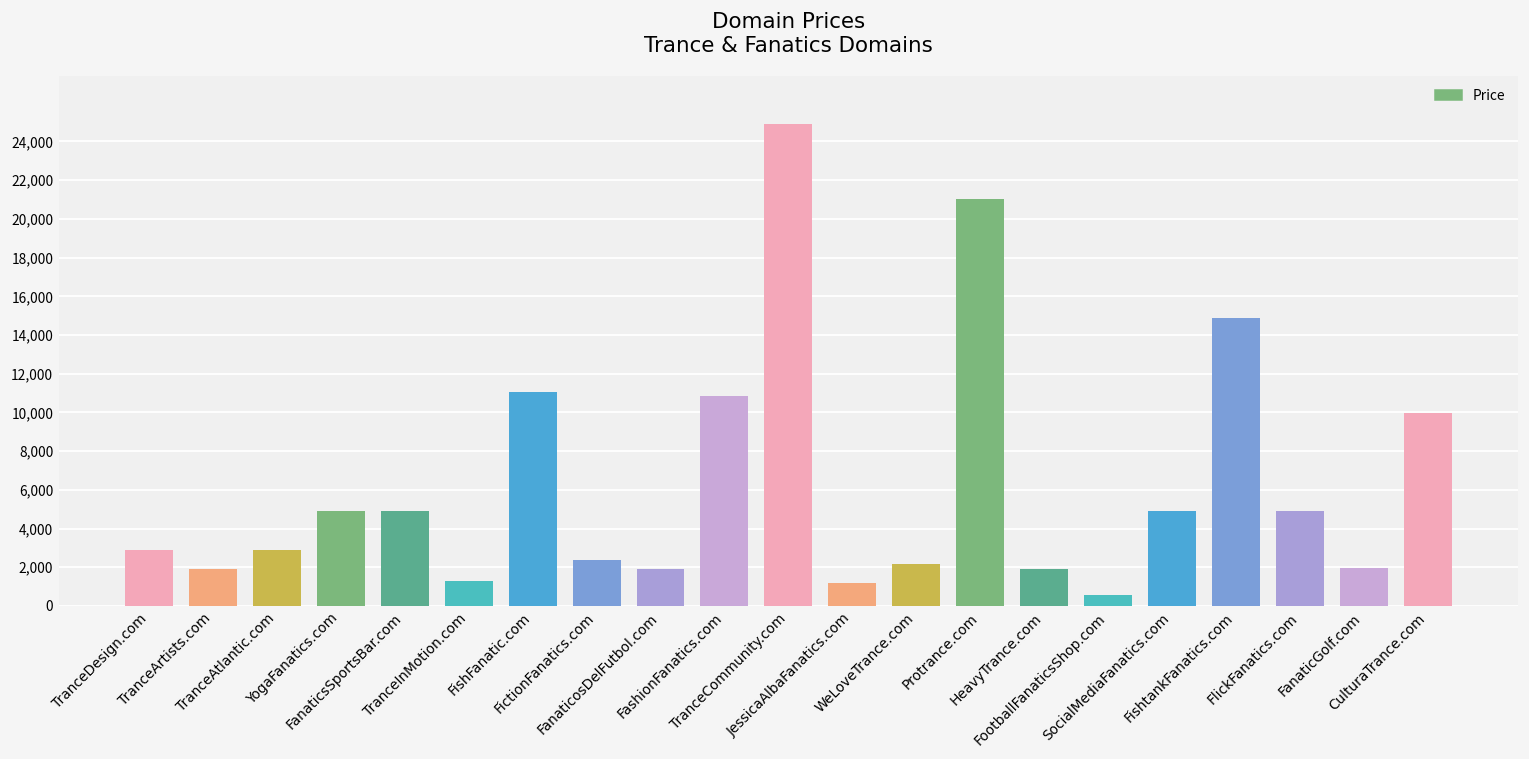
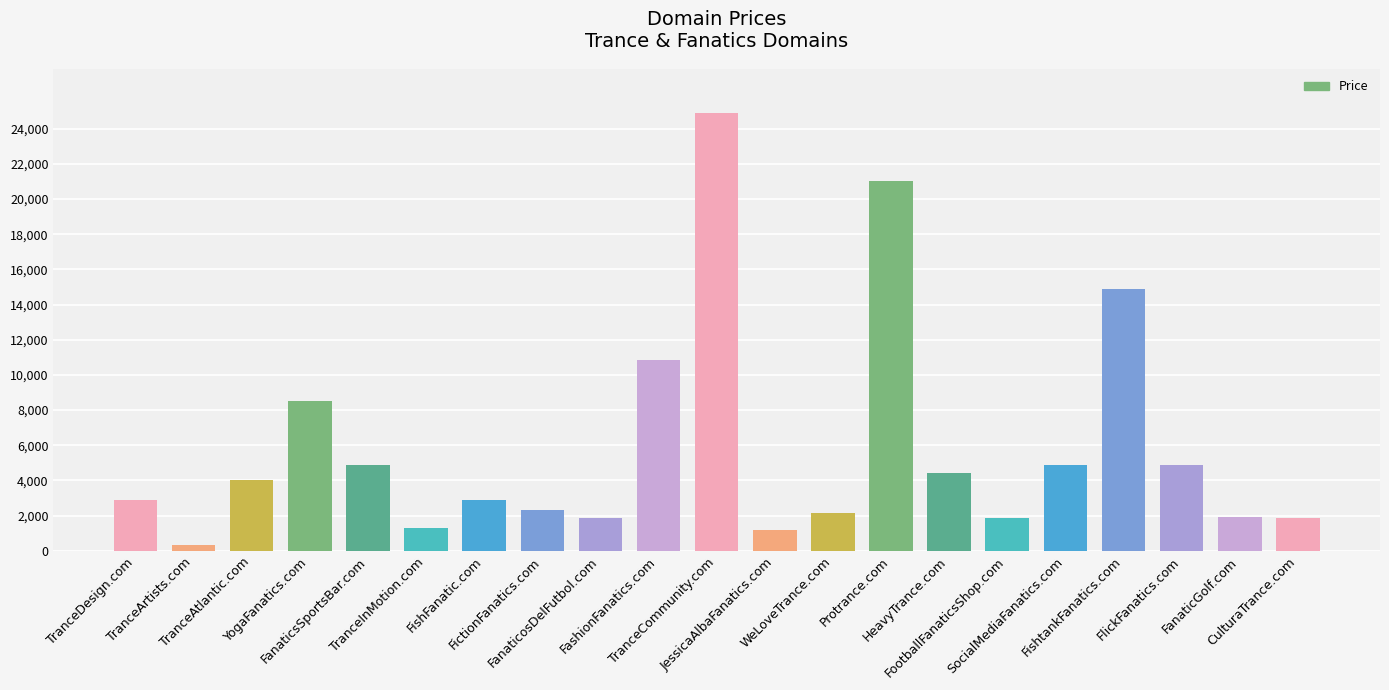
TranceArtists.com: 1,900 -> 400
TranceAtlantic.com: 2,900 -> 4,100
YogaFanatics.com: 4,900 -> 8,500
FishFanatic.com: 11,100 -> 2,900
HeavyTrance.com: 1,900 -> 4,400
FootballFanaticsShop.com: 600 -> 1,900
CulturaTrance.com: 10,000 -> 1,900
